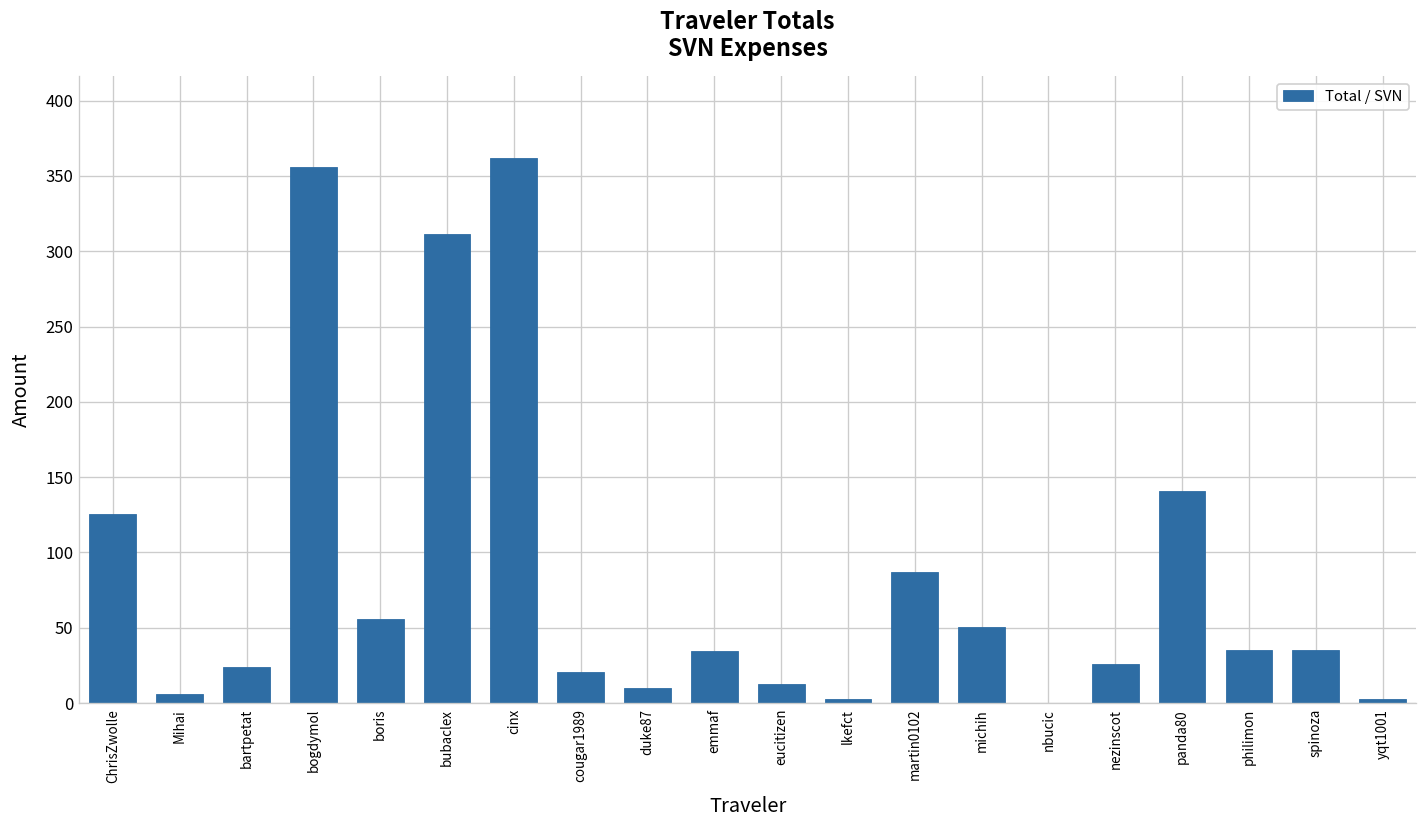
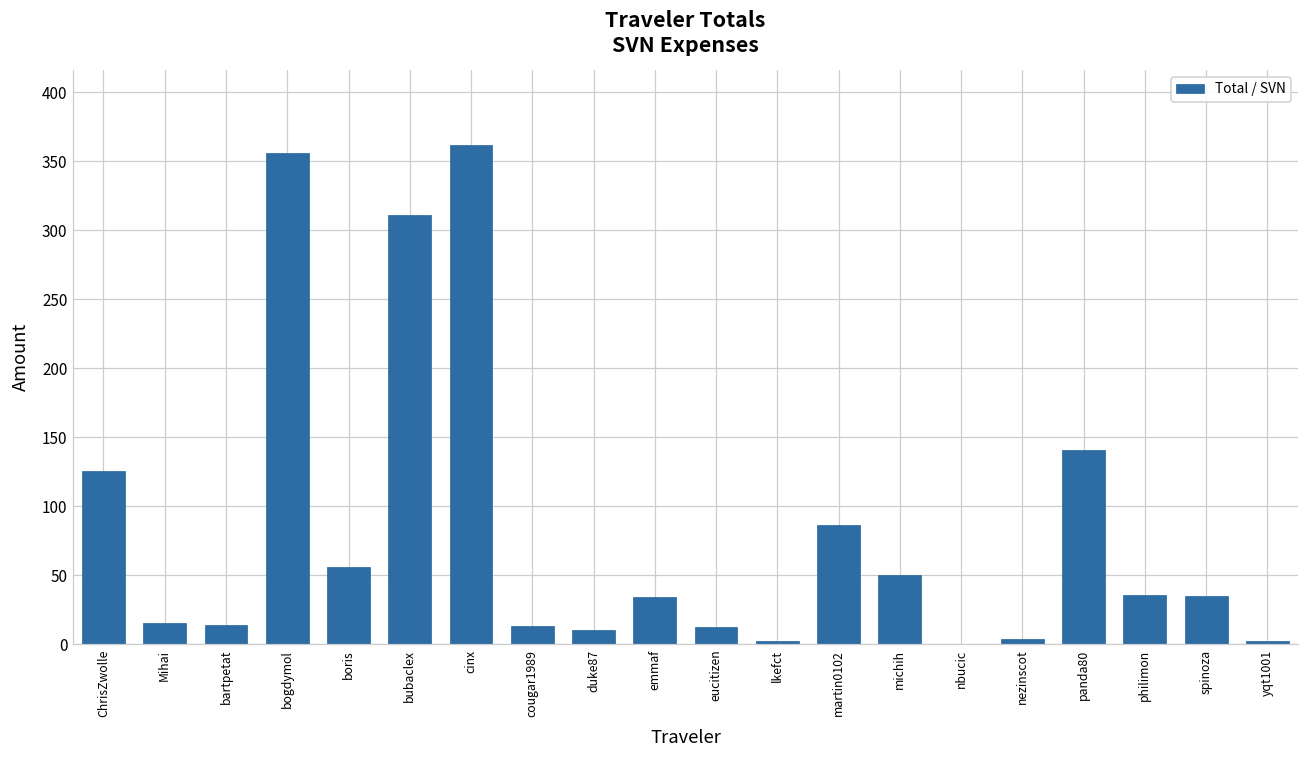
Mihai: 6 -> 16
bartpetat: 24 -> 14
cougar1989: 20 -> 14
nezinscot: 26 -> 4
